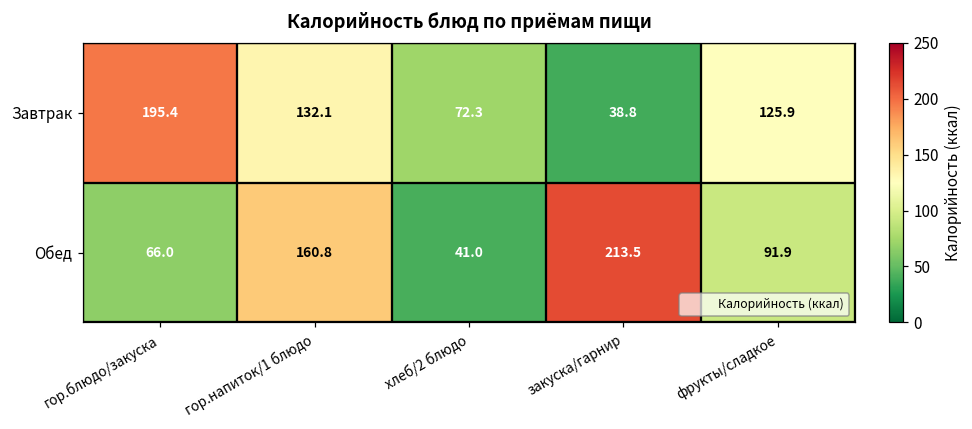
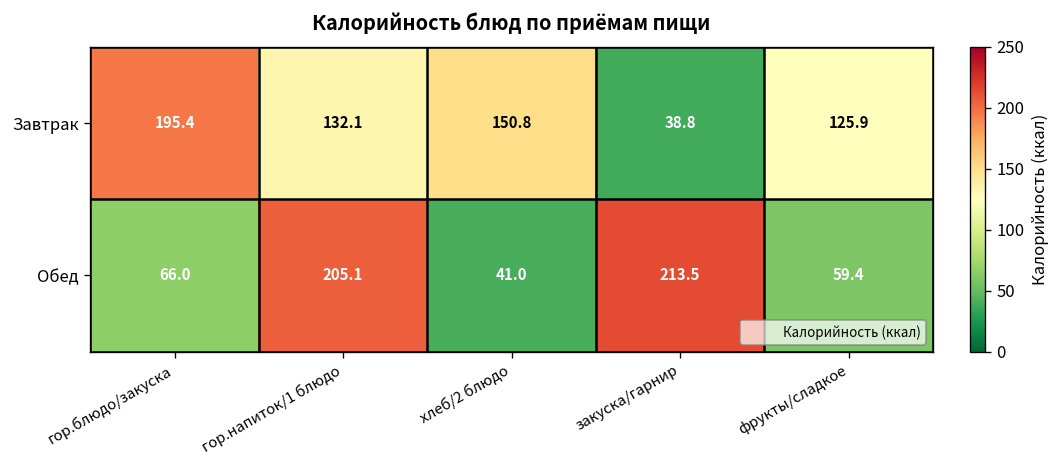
Завтрак, хлеб/2 блюдо: 72.3 -> 150.8
Обед, гор.напиток/1 блюдо: 160.8 -> 205.1
Обед, фрукты/сладкое: 91.9 -> 59.4
